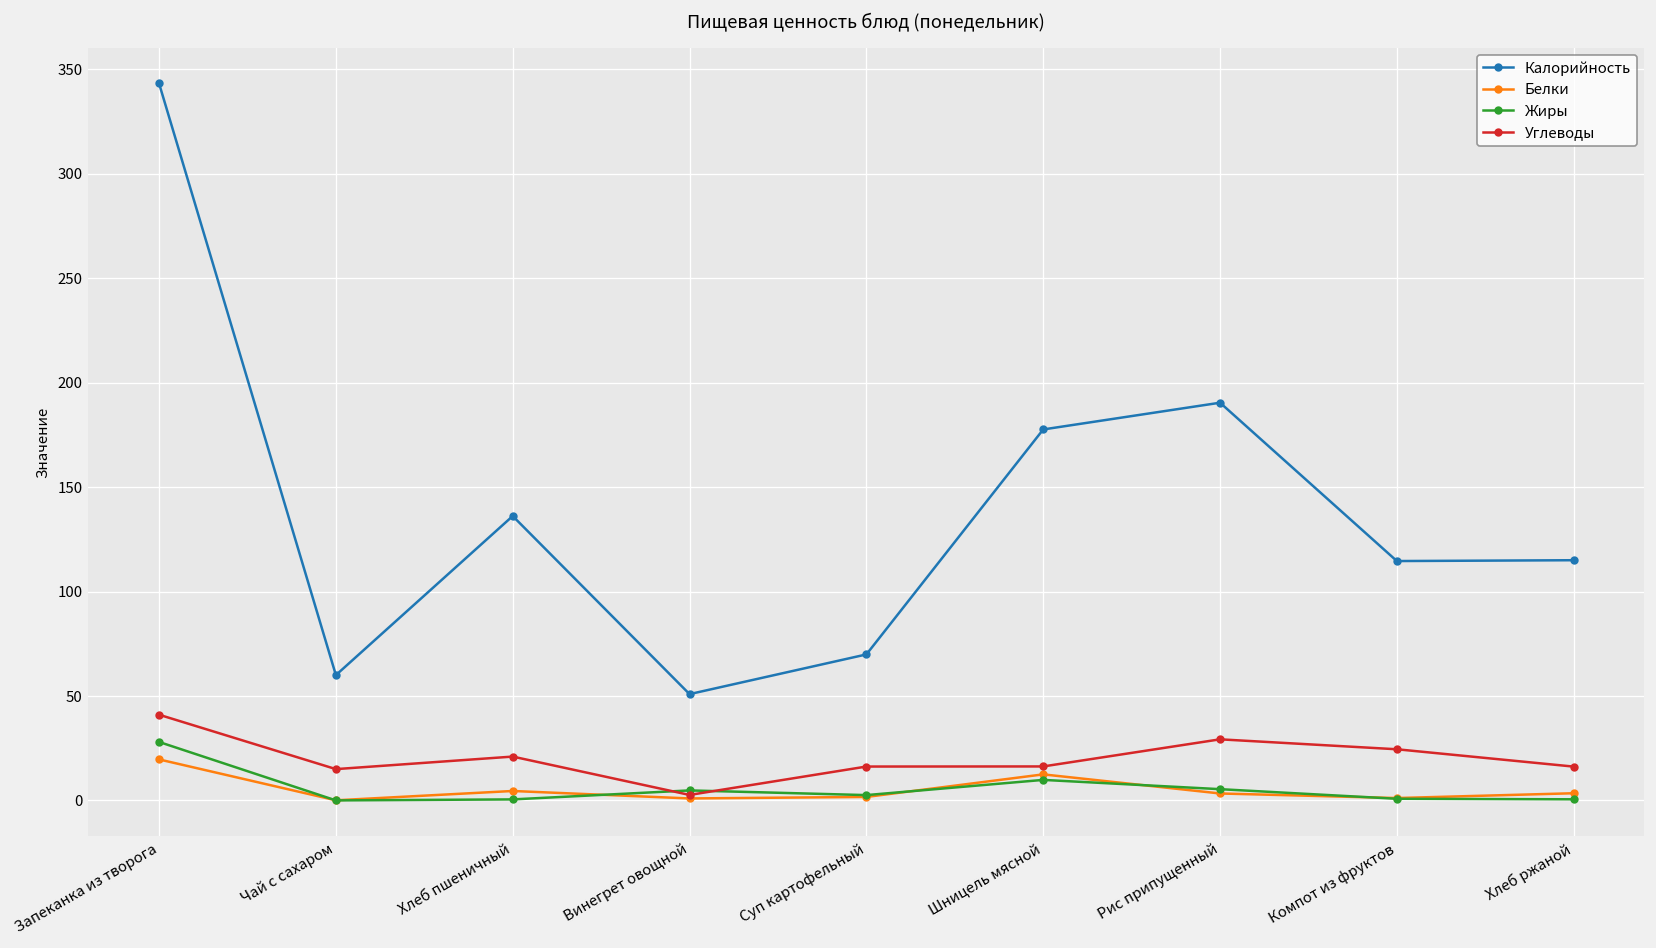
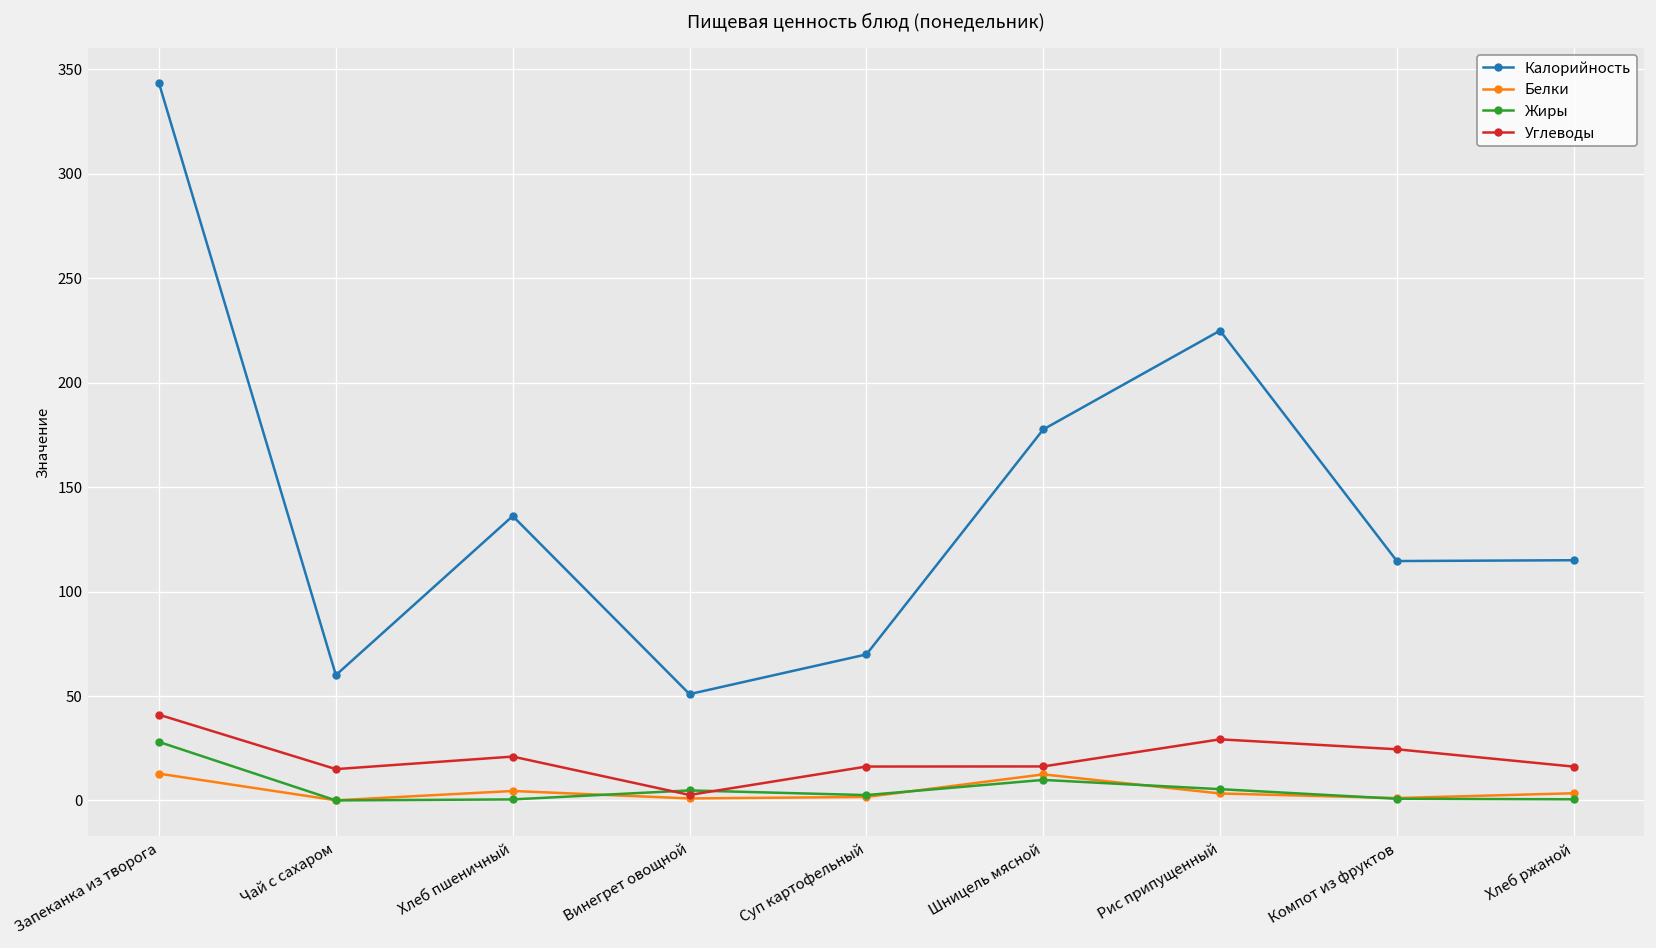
Белки, Запеканка из творога: 20 -> 13
Калорийность, Рис припущенный: 190 -> 225
